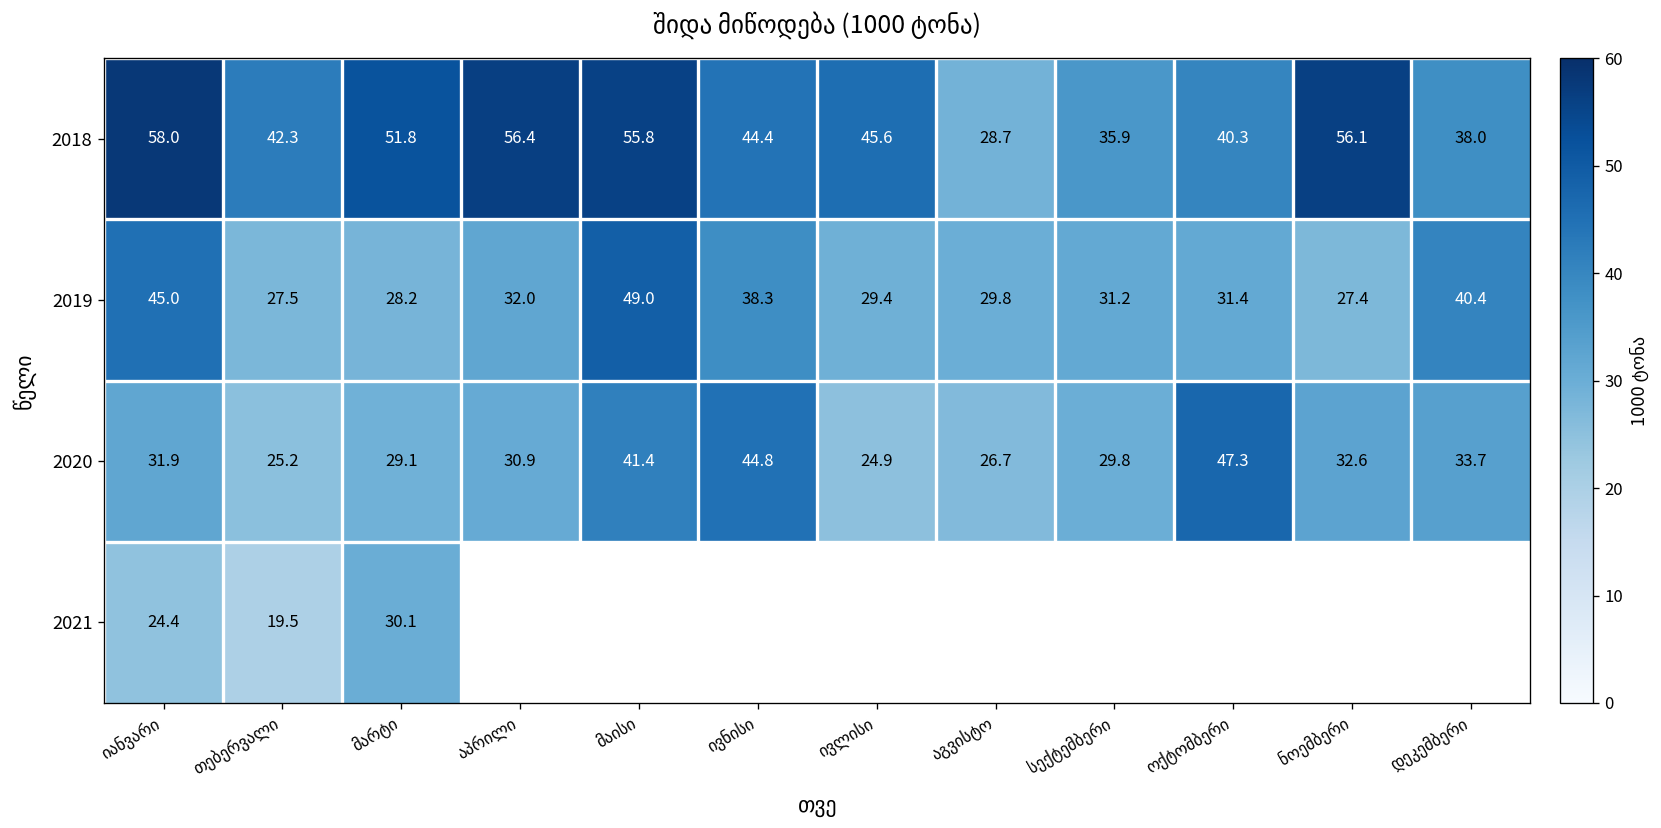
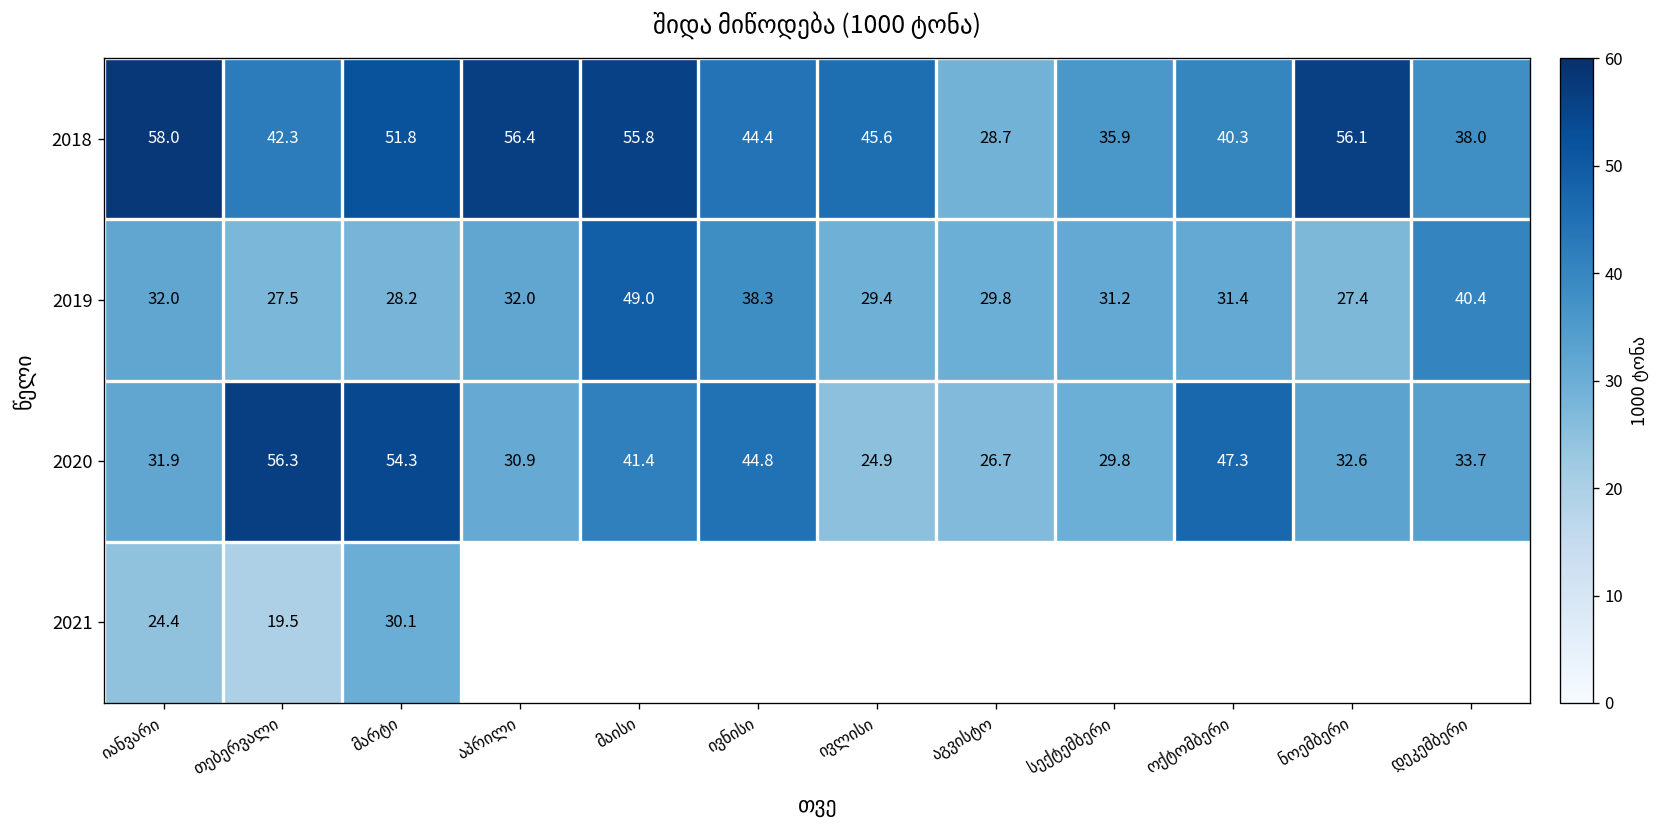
2019, იანვარი: 45.0 -> 32.0
2020, თებერვალი: 25.2 -> 56.3
2020, მარტი: 29.1 -> 54.3
